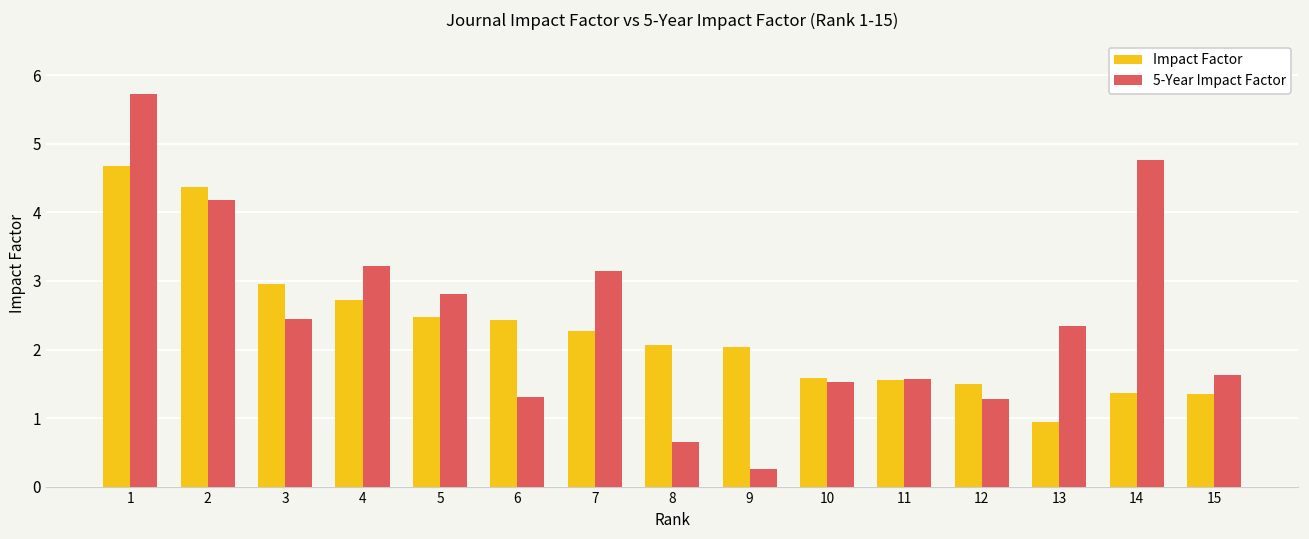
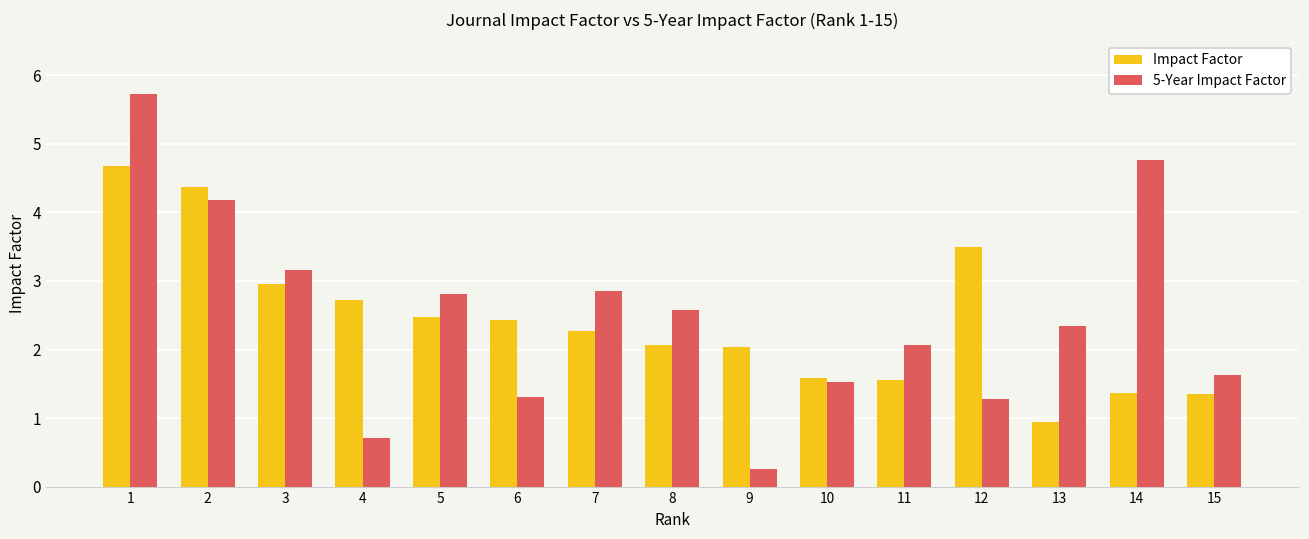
5-Year Impact Factor, 3: 2.4 -> 3.2
5-Year Impact Factor, 4: 3.2 -> 0.7
5-Year Impact Factor, 7: 3.2 -> 2.9
5-Year Impact Factor, 8: 0.7 -> 2.6
5-Year Impact Factor, 11: 1.6 -> 2.1
Impact Factor, 12: 1.5 -> 3.5
